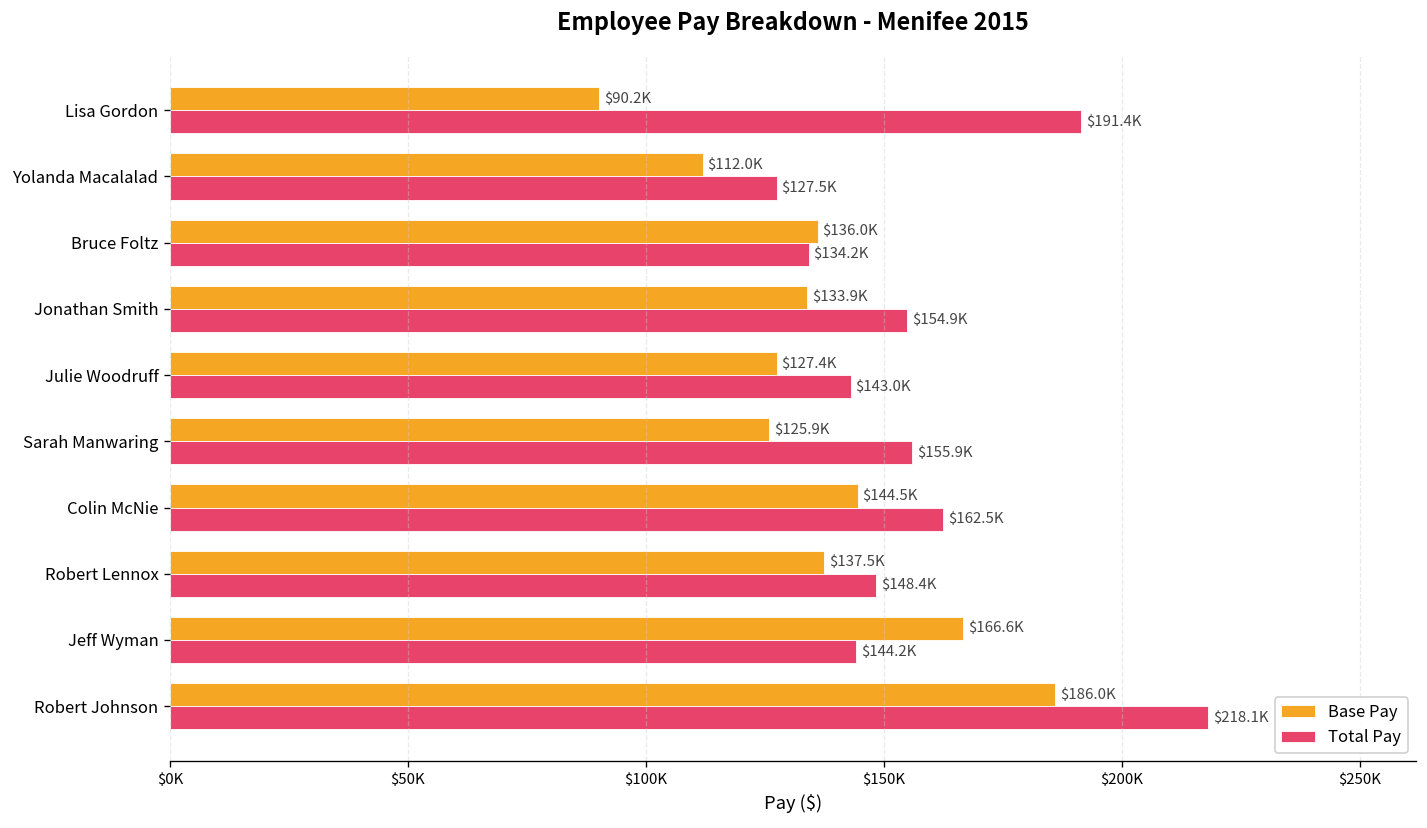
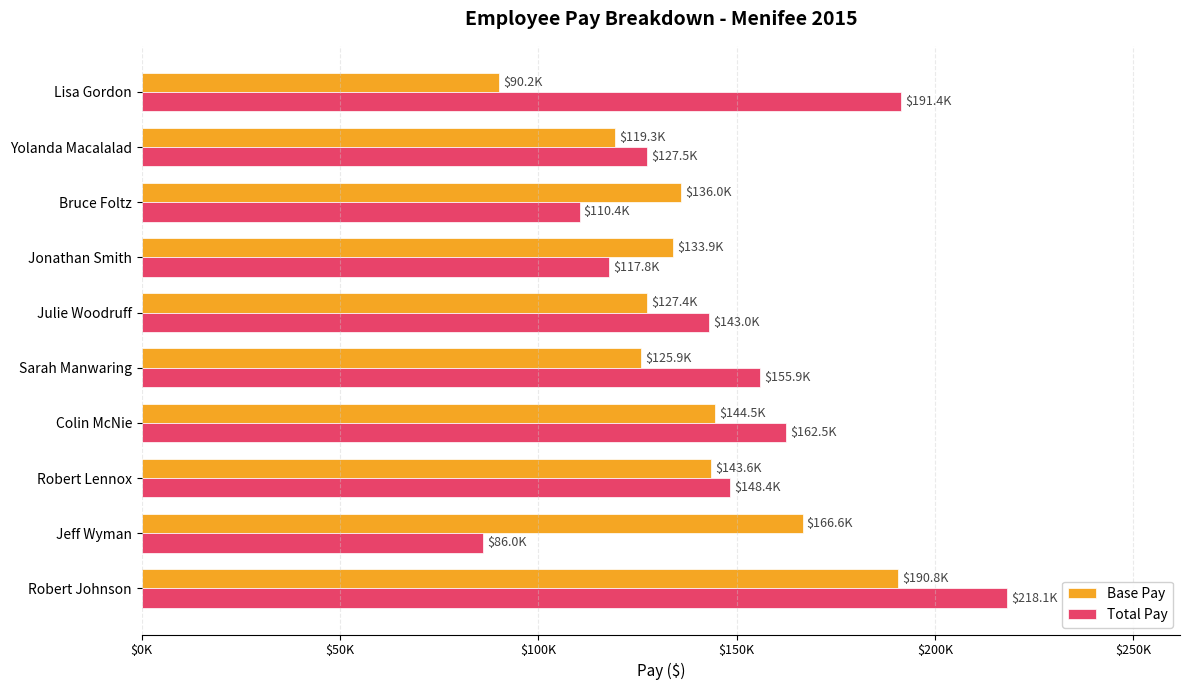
Base Pay, Yolanda Macalalad: $112.0K -> $119.3K
Total Pay, Bruce Foltz: $134.2K -> $110.4K
Total Pay, Jonathan Smith: $154.9K -> $117.8K
Base Pay, Robert Lennox: $137.5K -> $143.6K
Total Pay, Jeff Wyman: $144.2K -> $86.0K
Base Pay, Robert Johnson: $186.0K -> $190.8K
